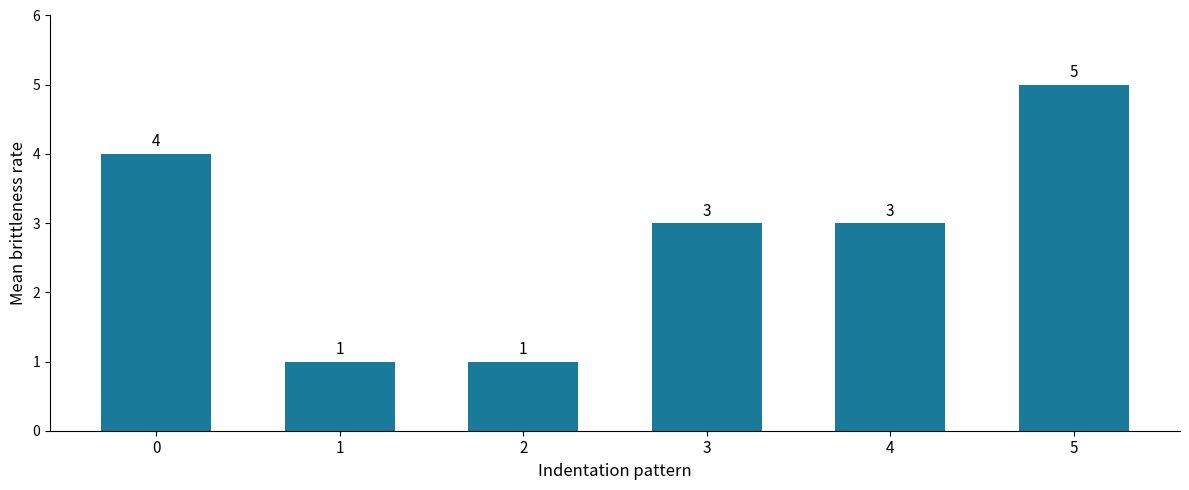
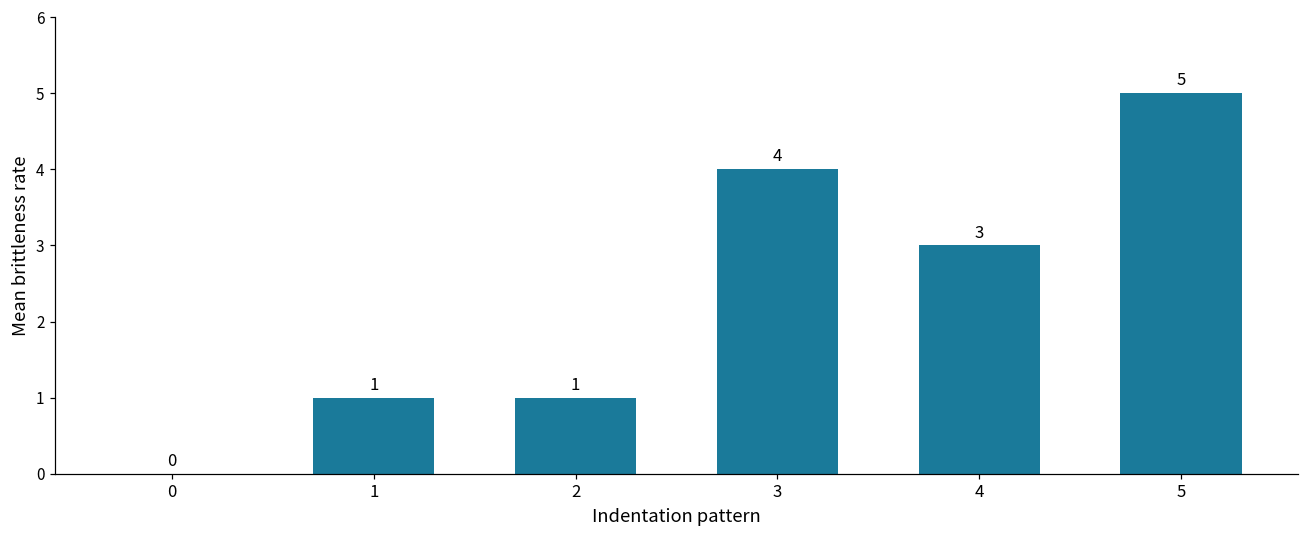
0: 4 -> 0
3: 3 -> 4
